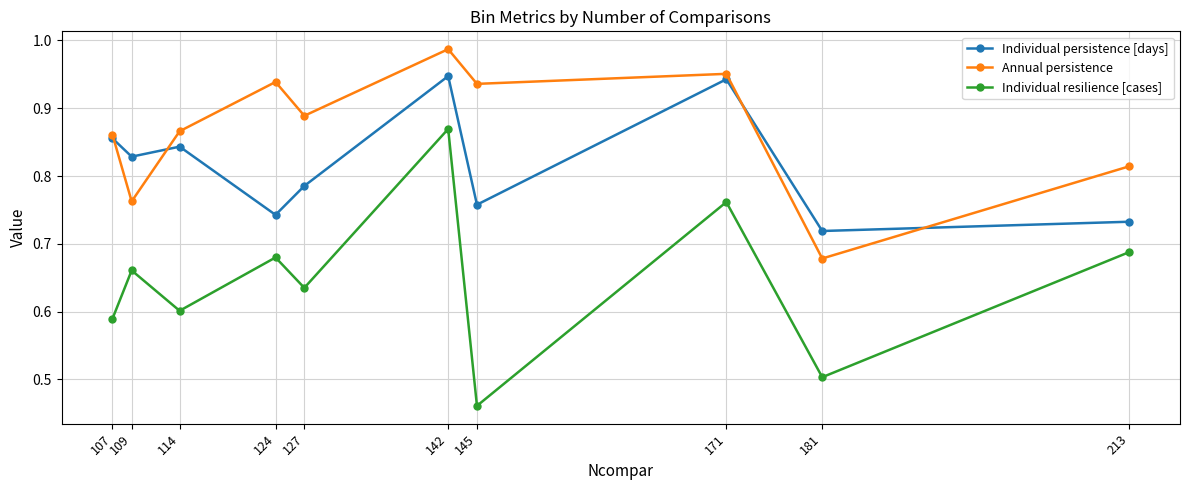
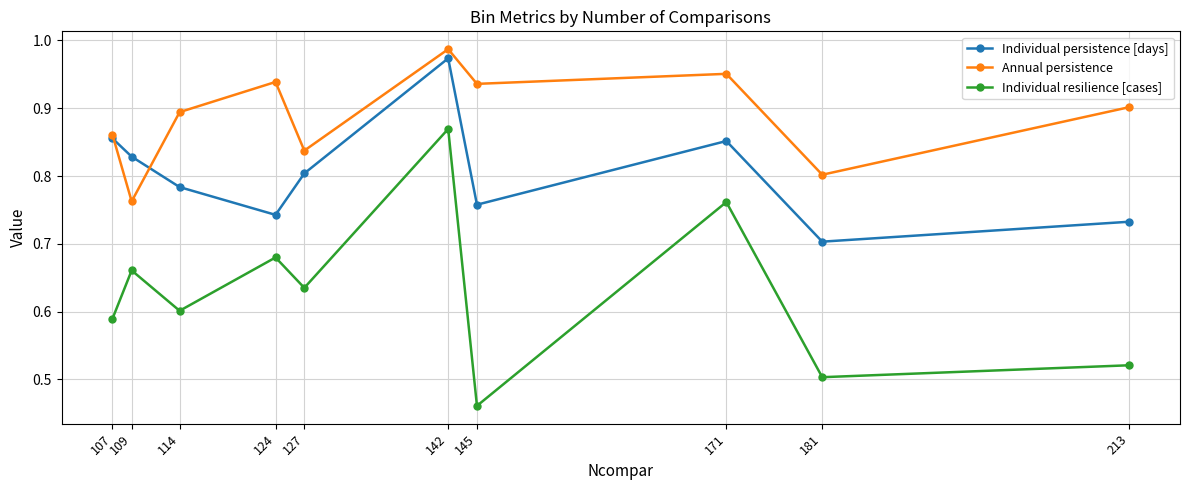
Individual persistence [days], 114: 0.84 -> 0.78
Annual persistence, 114: 0.87 -> 0.89
Individual persistence [days], 127: 0.79 -> 0.80
Annual persistence, 127: 0.89 -> 0.84
Individual persistence [days], 142: 0.95 -> 0.97
Individual persistence [days], 171: 0.94 -> 0.85
Individual persistence [days], 181: 0.72 -> 0.70
Annual persistence, 181: 0.68 -> 0.80
Annual persistence, 213: 0.81 -> 0.90
Individual resilience [cases], 213: 0.69 -> 0.52
